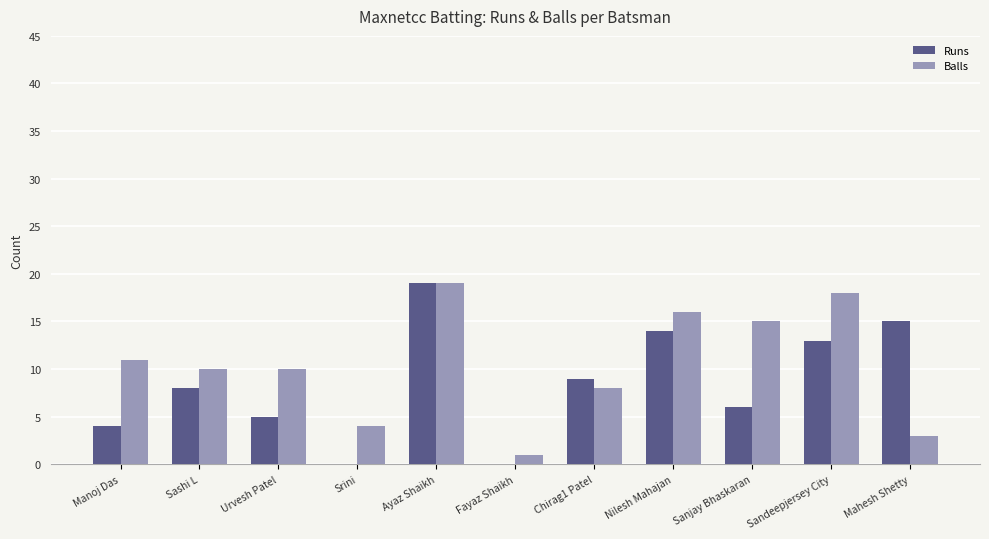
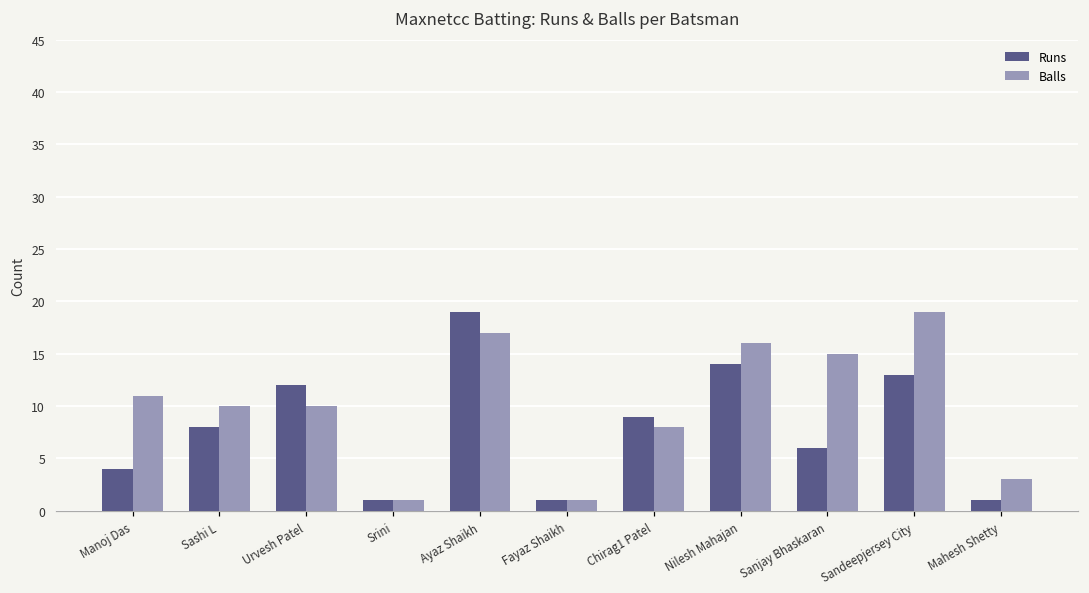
Runs, Urvesh Patel: 5 -> 12
Runs, Srini: 0 -> 1
Balls, Srini: 4 -> 1
Balls, Ayaz Shaikh: 19 -> 17
Runs, Fayaz Shaikh: 0 -> 1
Balls, Sandeepjersey City: 18 -> 19
Runs, Mahesh Shetty: 15 -> 1
